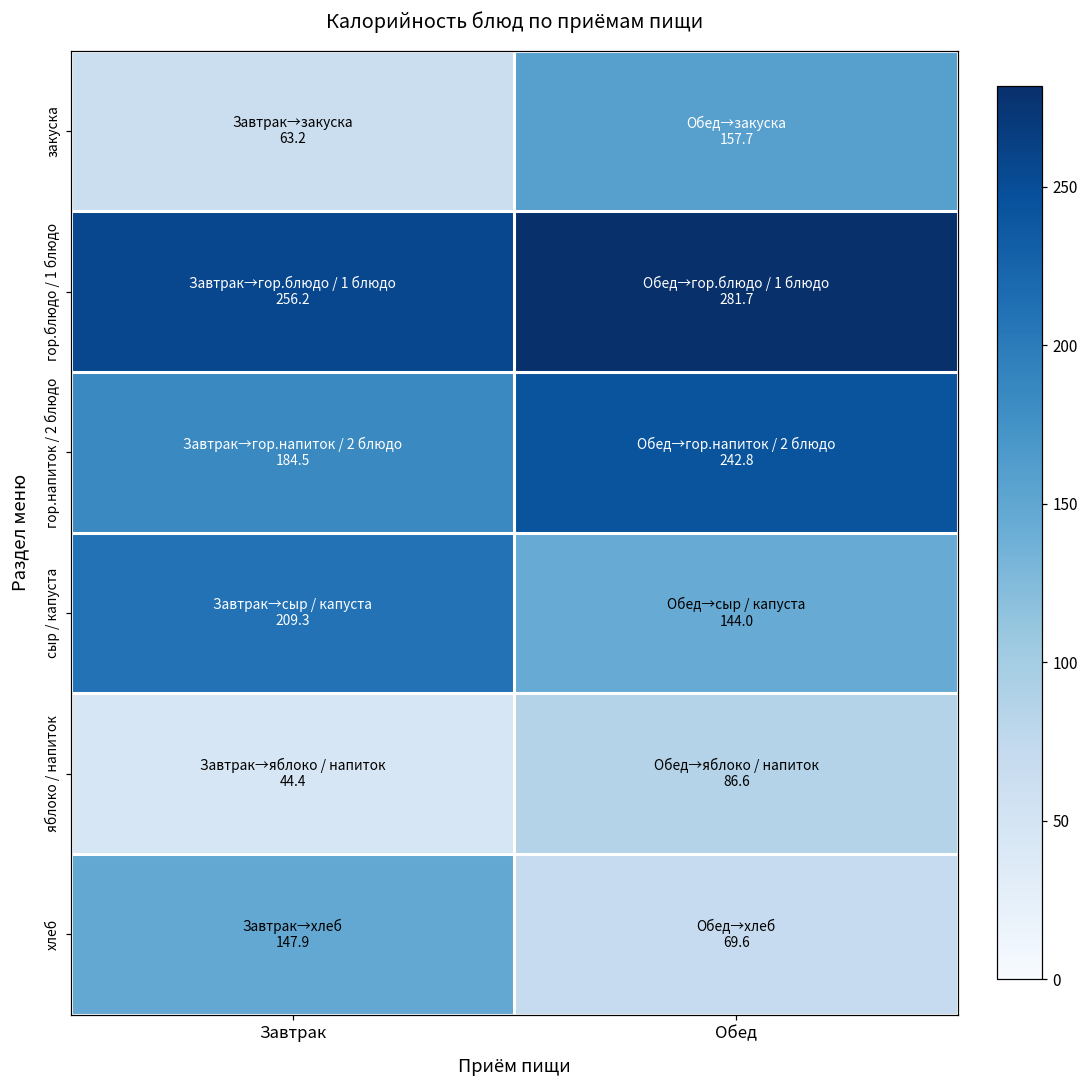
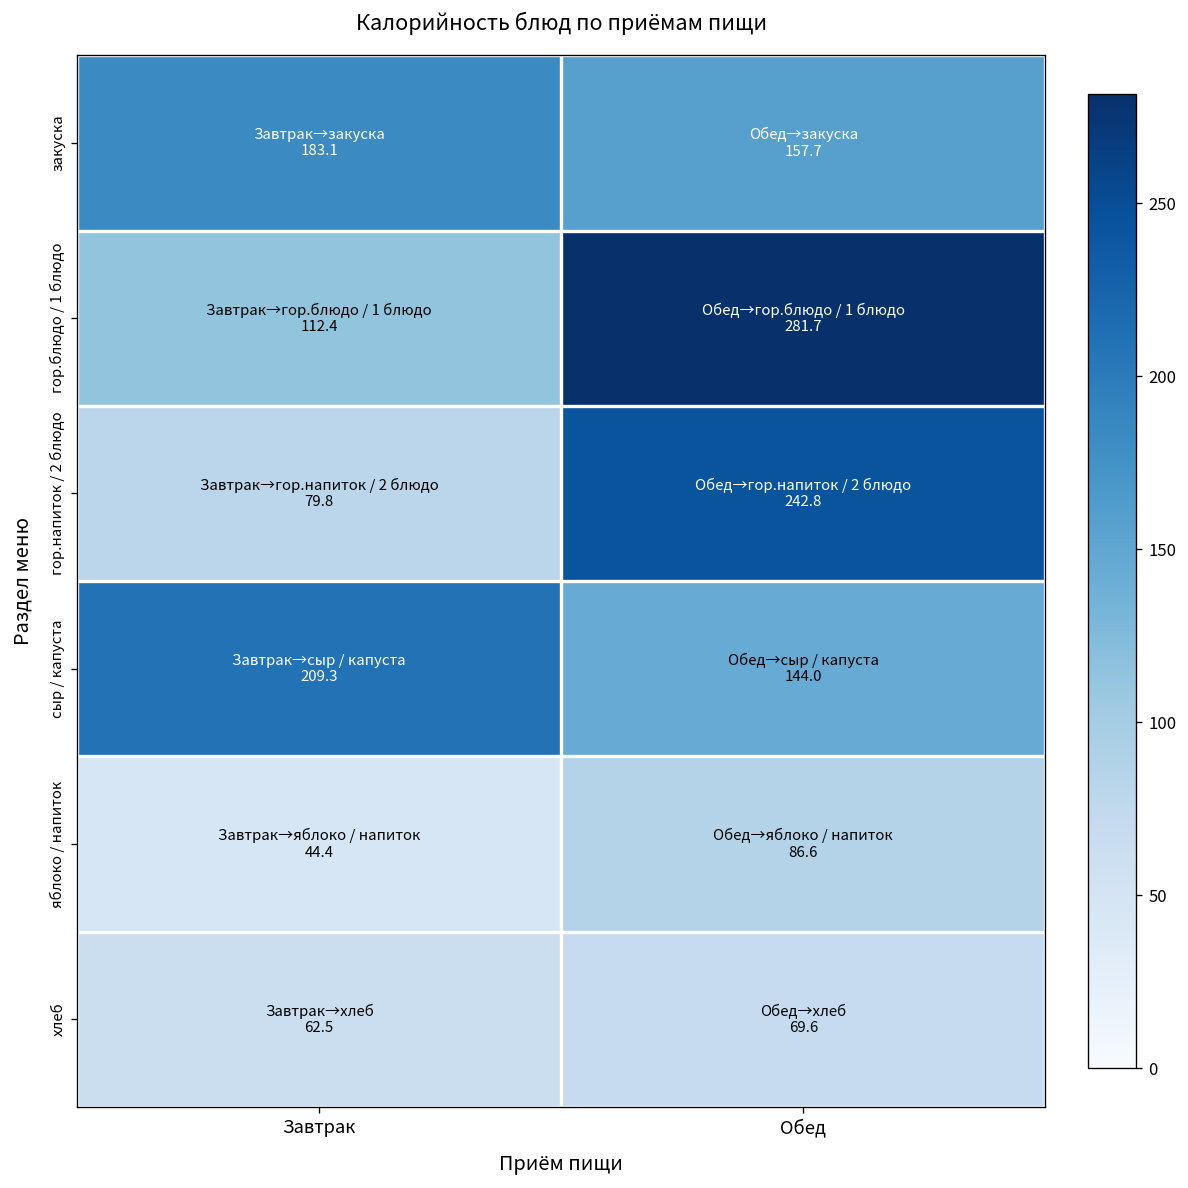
закуска, Завтрак: 63.2 -> 183.1
гор.блюдо / 1 блюдо, Завтрак: 256.2 -> 112.4
гор.напиток / 2 блюдо, Завтрак: 184.5 -> 79.8
хлеб, Завтрак: 147.9 -> 62.5
